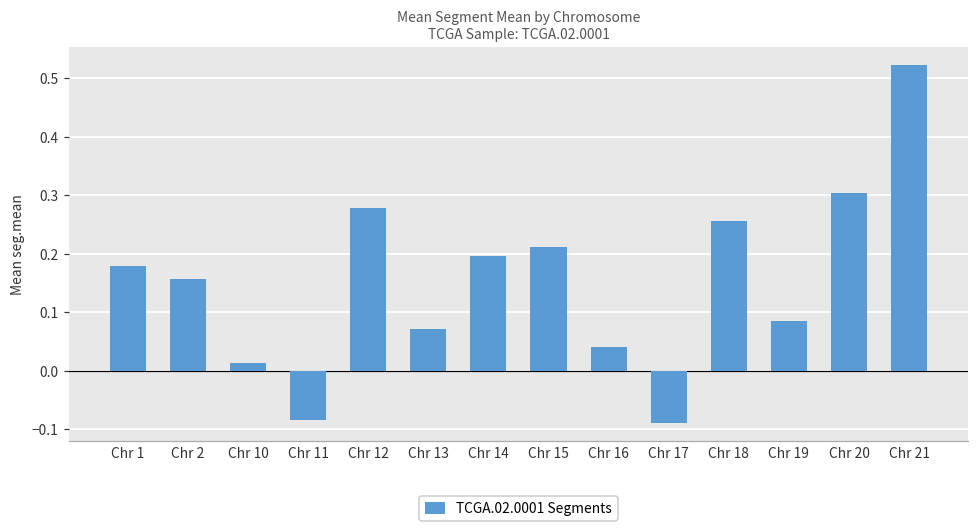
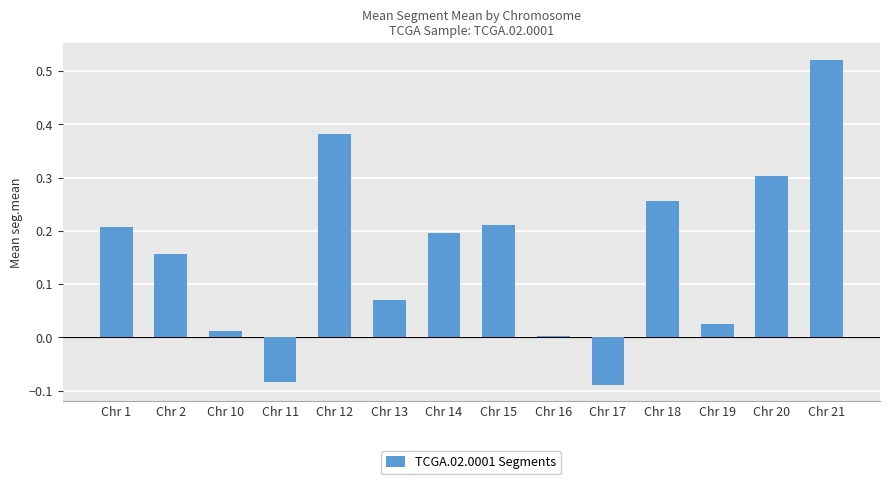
Chr 1: 0.18 -> 0.21
Chr 12: 0.28 -> 0.38
Chr 16: 0.04 -> 0.00
Chr 19: 0.09 -> 0.03
